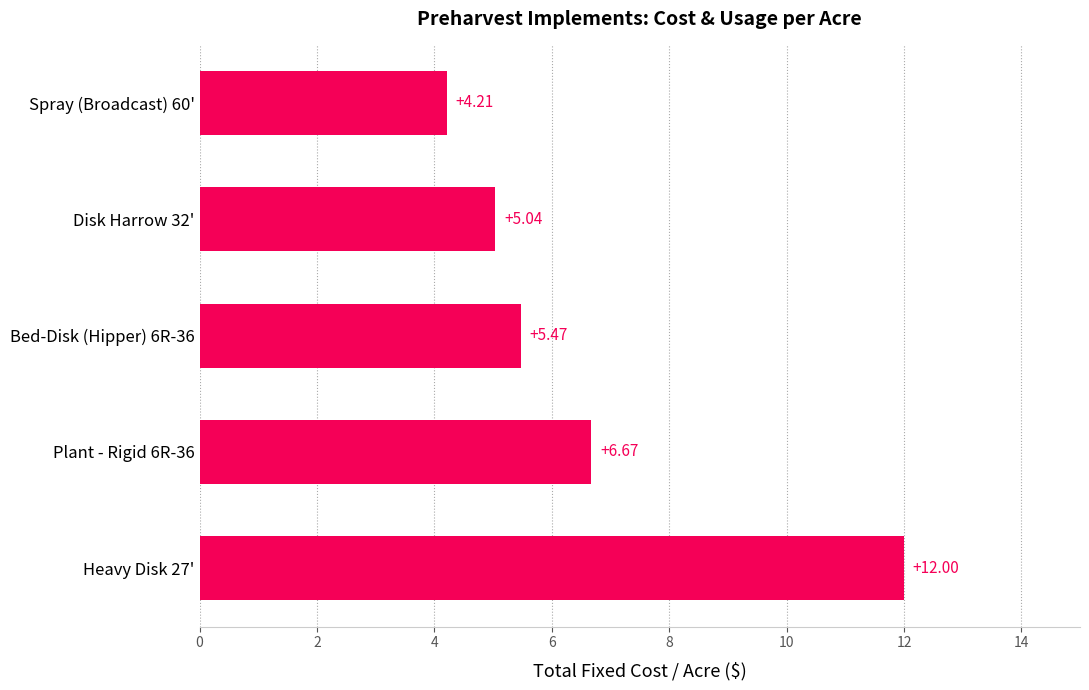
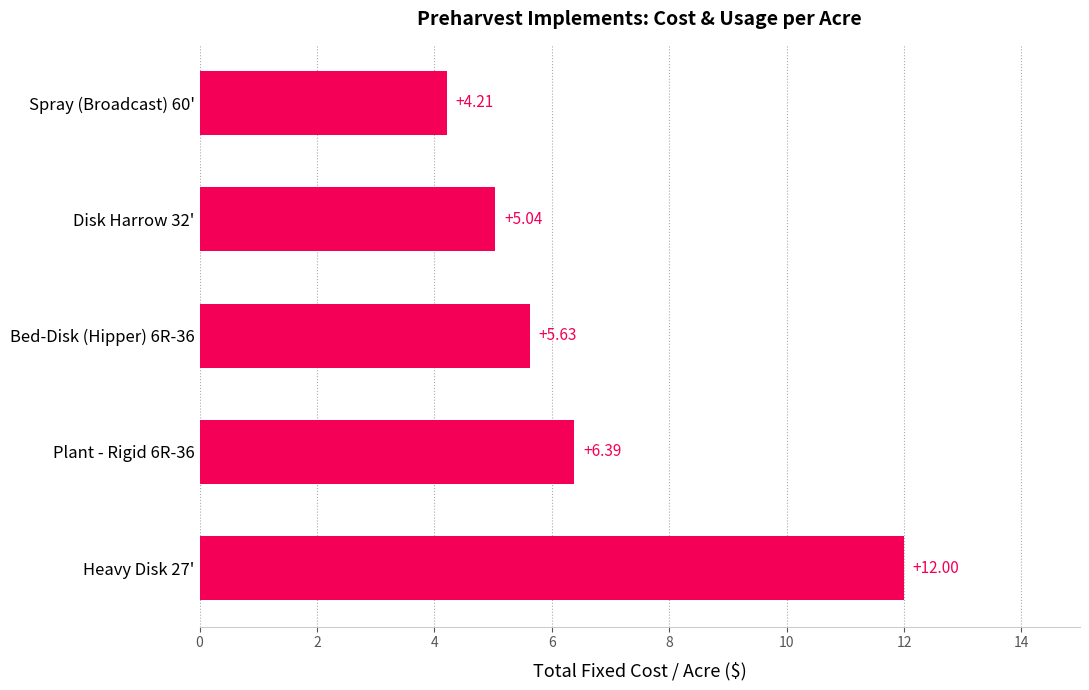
Bed-Disk (Hipper) 6R-36: +5.47 -> +5.63
Plant - Rigid 6R-36: +6.67 -> +6.39
